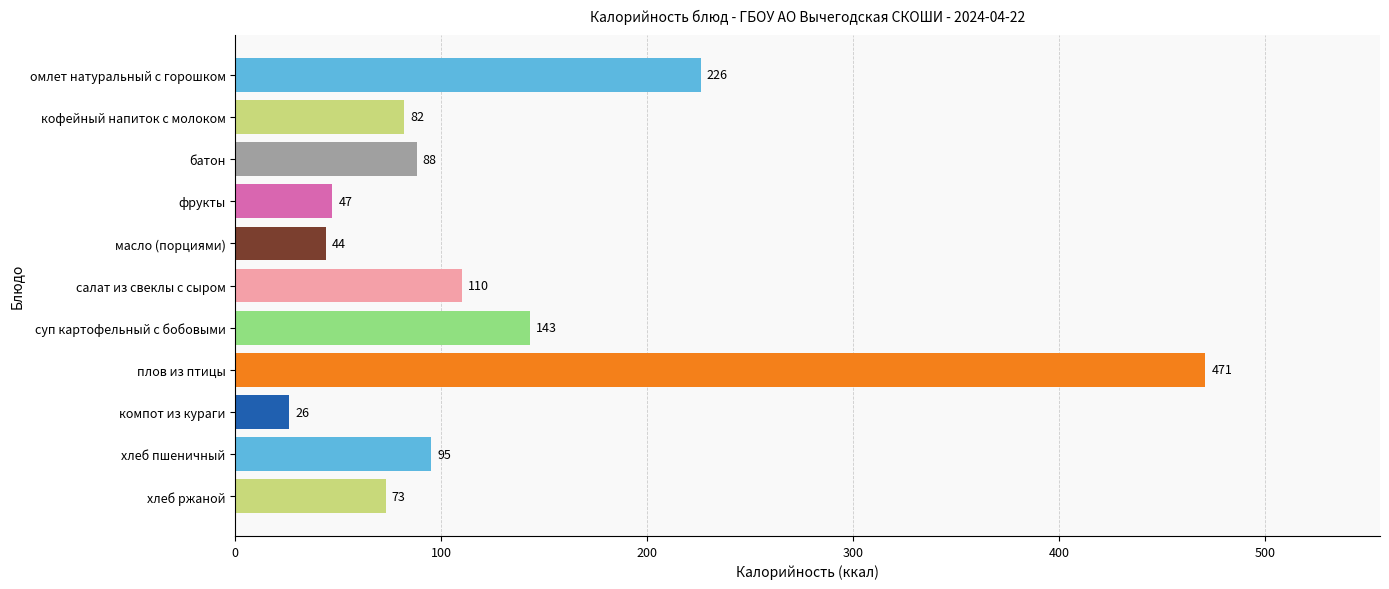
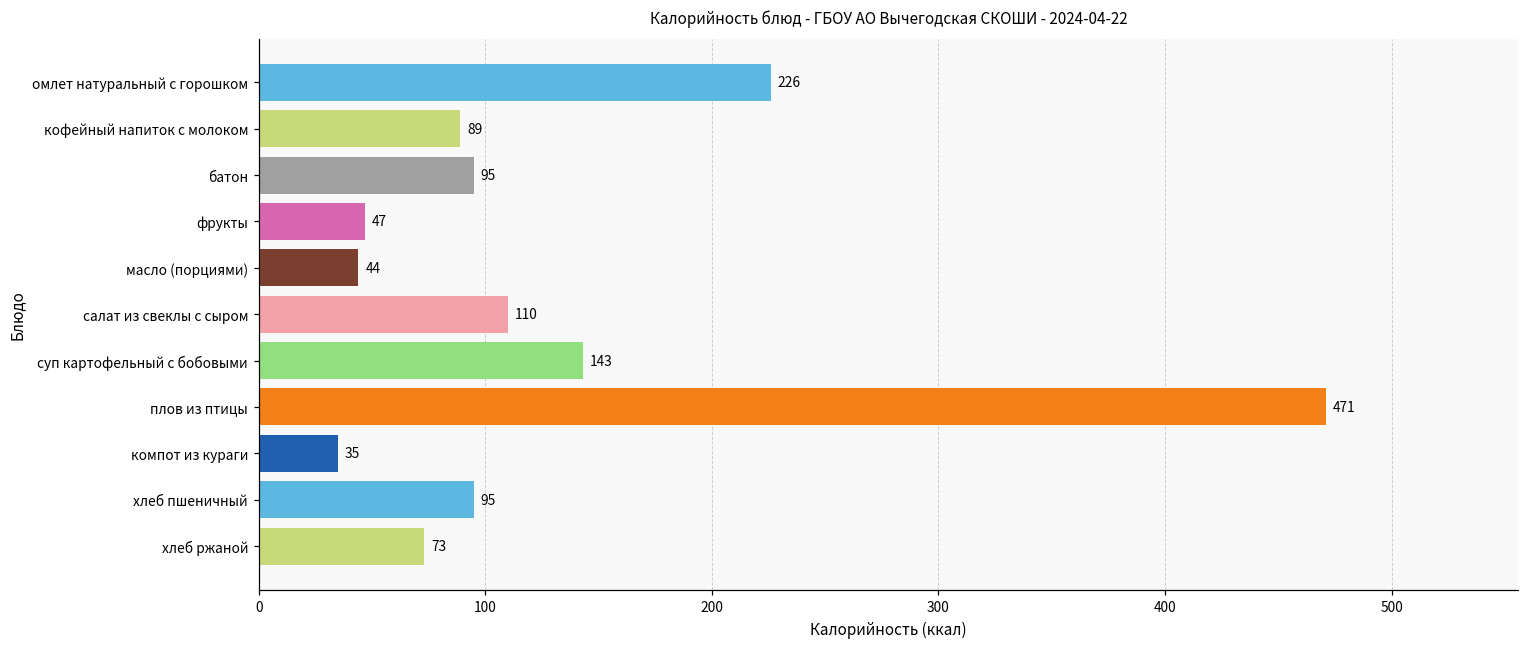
кофейный напиток с молоком: 82 -> 89
батон: 88 -> 95
компот из кураги: 26 -> 35
